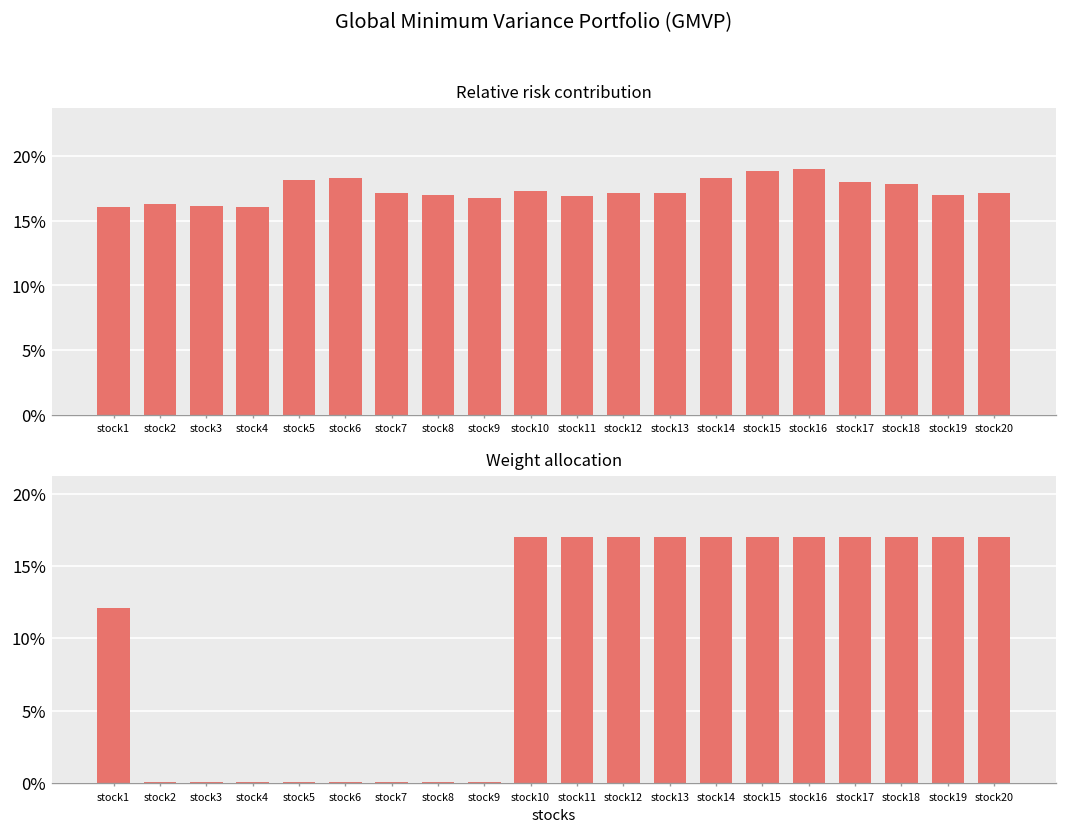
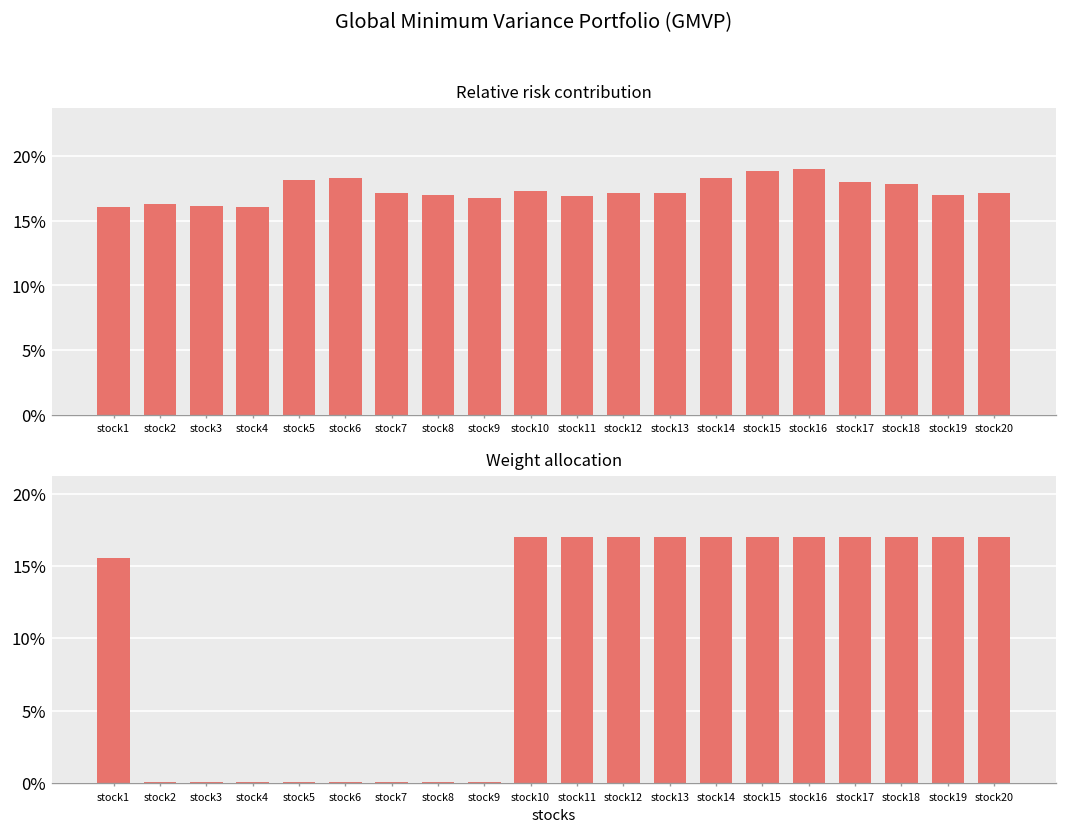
Weight allocation, stock1: 12.1% -> 15.5%
